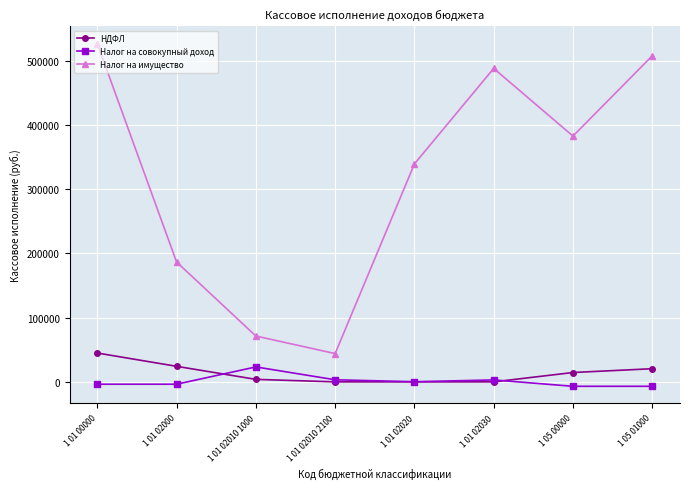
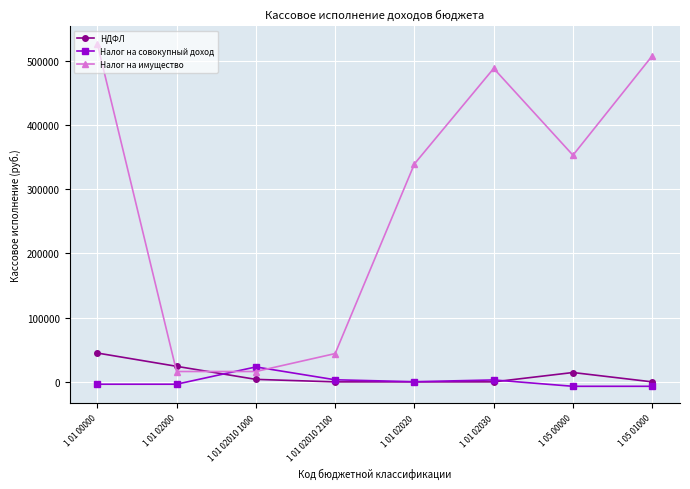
Налог на имущество, 1 01 02000: 190000 -> 20000
Налог на имущество, 1 01 02010 1000: 70000 -> 20000
Налог на имущество, 1 05 00000: 380000 -> 350000
НДФЛ, 1 05 01000: 20000 -> 0
